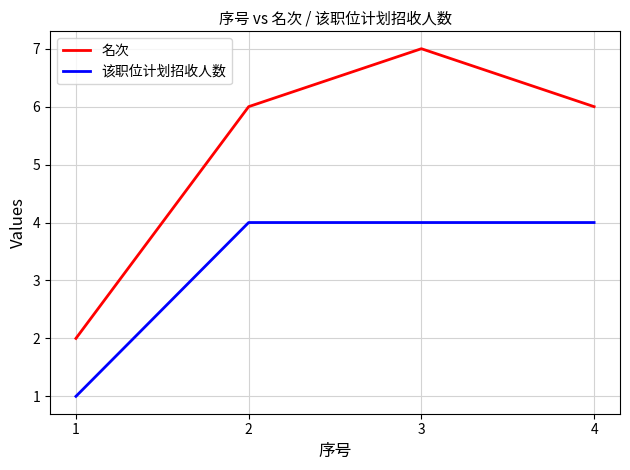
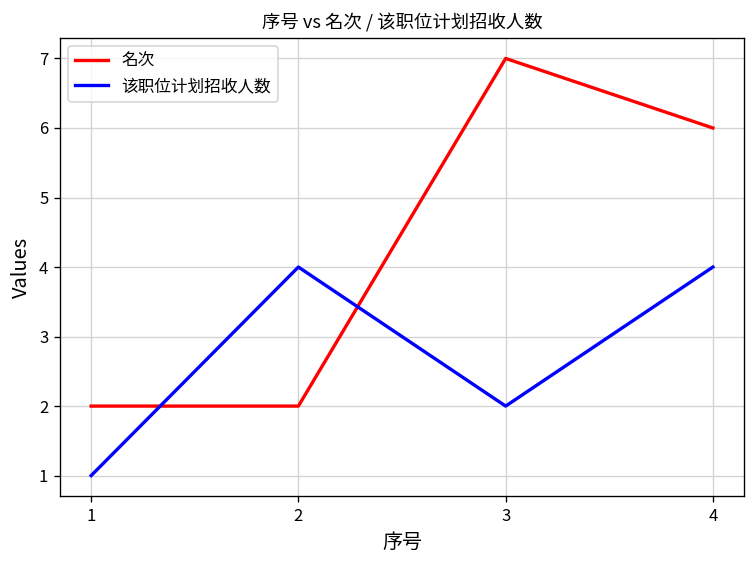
名次, 2: 6 -> 2
该职位计划招收人数, 3: 4 -> 2
